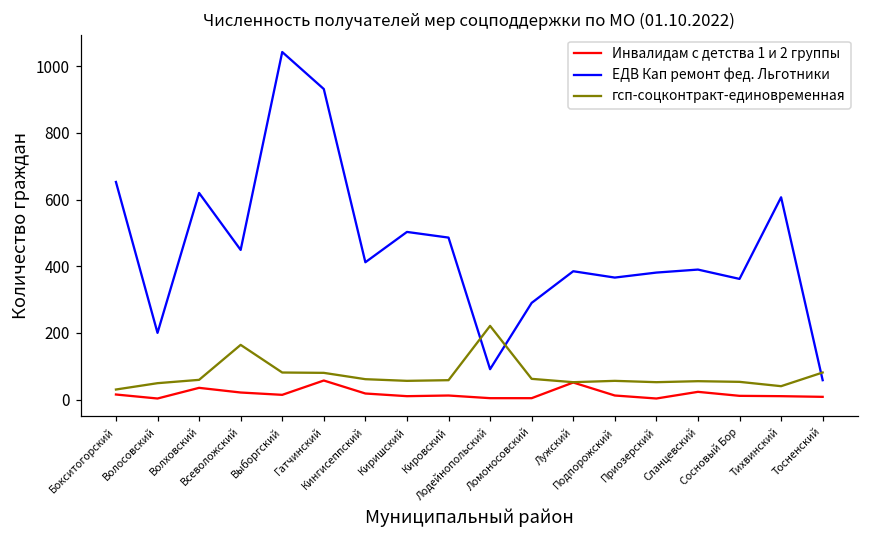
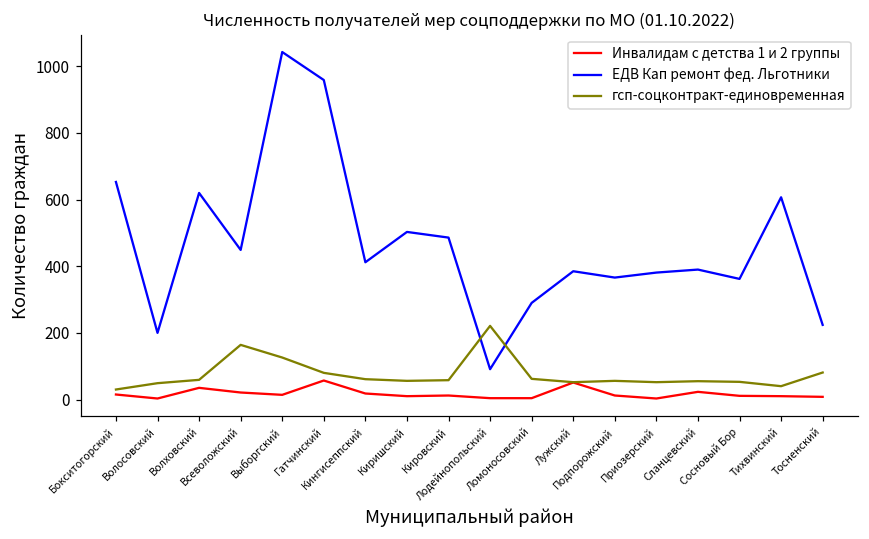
гсп-соцконтракт-единовременная, Выборгский: 80 -> 130
ЕДВ Кап ремонт фед. Льготники, Гатчинский: 930 -> 960
ЕДВ Кап ремонт фед. Льготники, Тосненский: 60 -> 220
